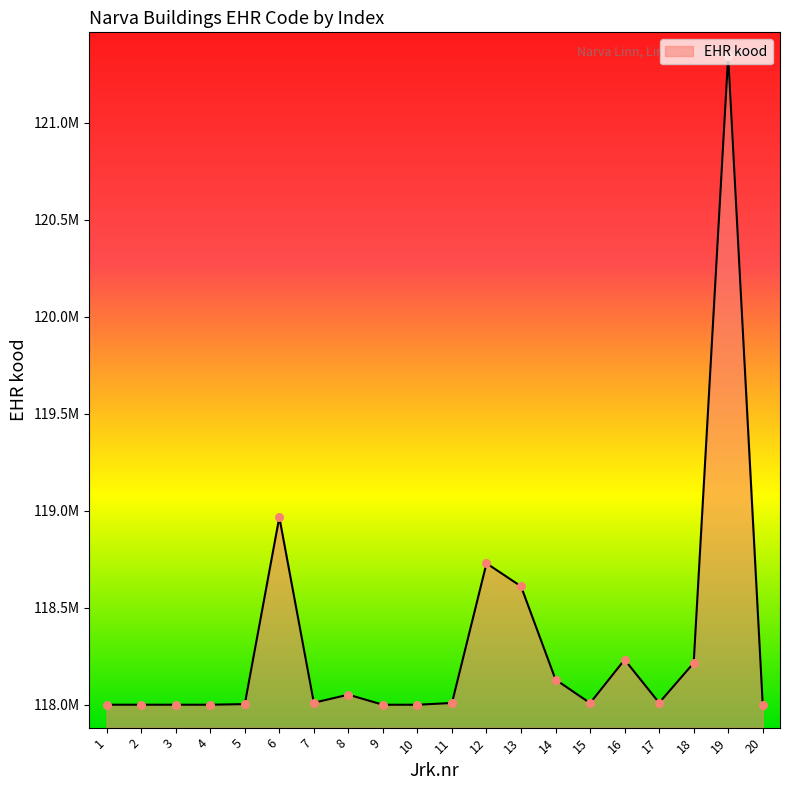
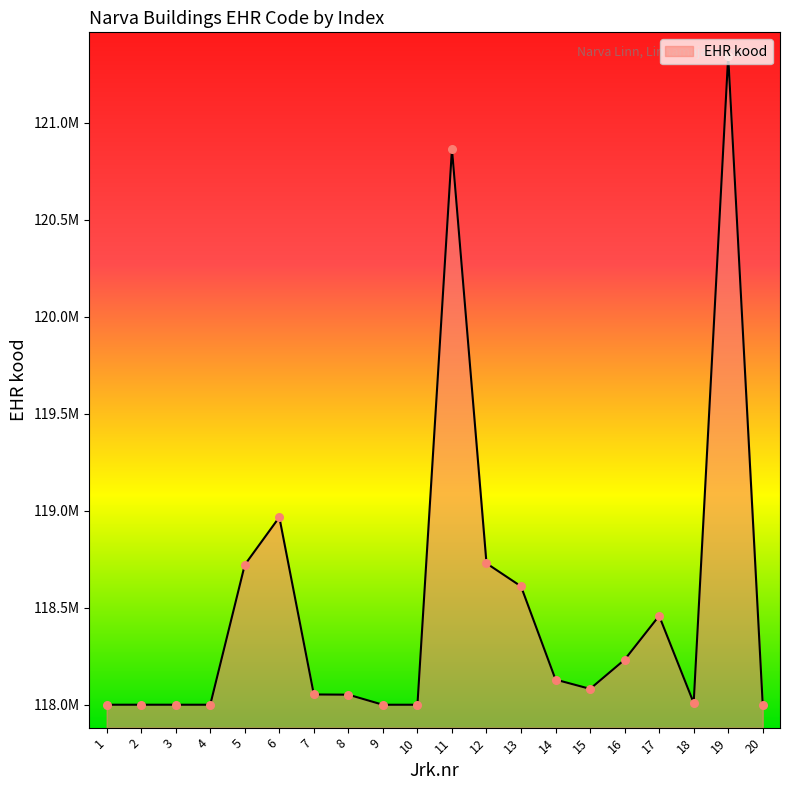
5: 118000000 -> 118720000
7: 118010000 -> 118050000
11: 118010000 -> 120870000
15: 118010000 -> 118080000
17: 118010000 -> 118460000
18: 118220000 -> 118010000
